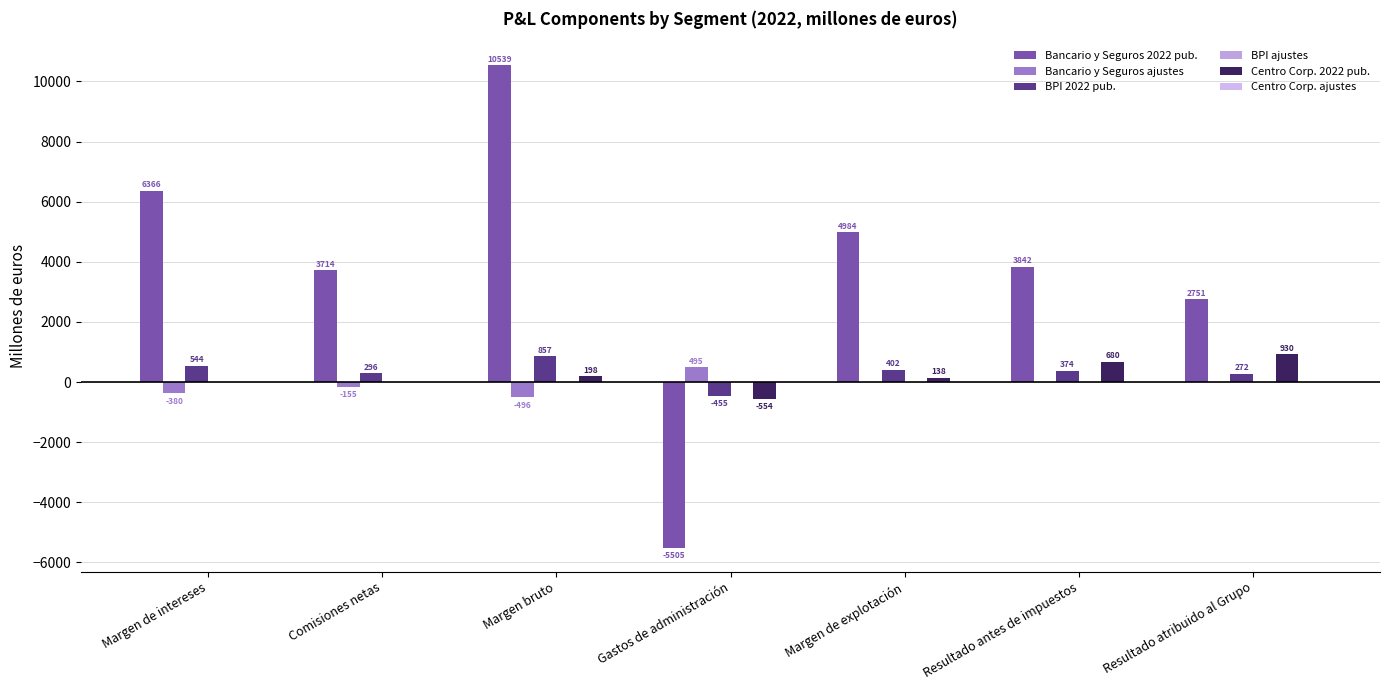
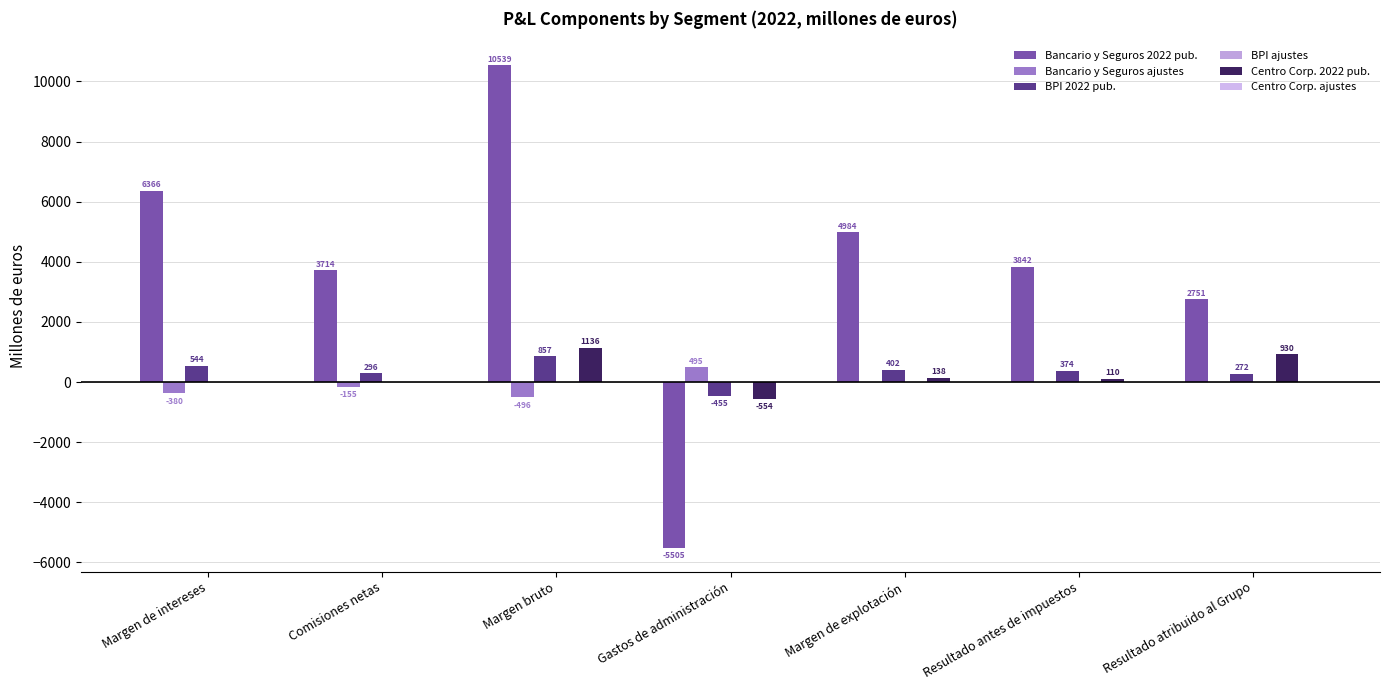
Centro Corp. 2022 pub., Margen bruto: 198 -> 1136
Centro Corp. 2022 pub., Resultado antes de impuestos: 680 -> 110
